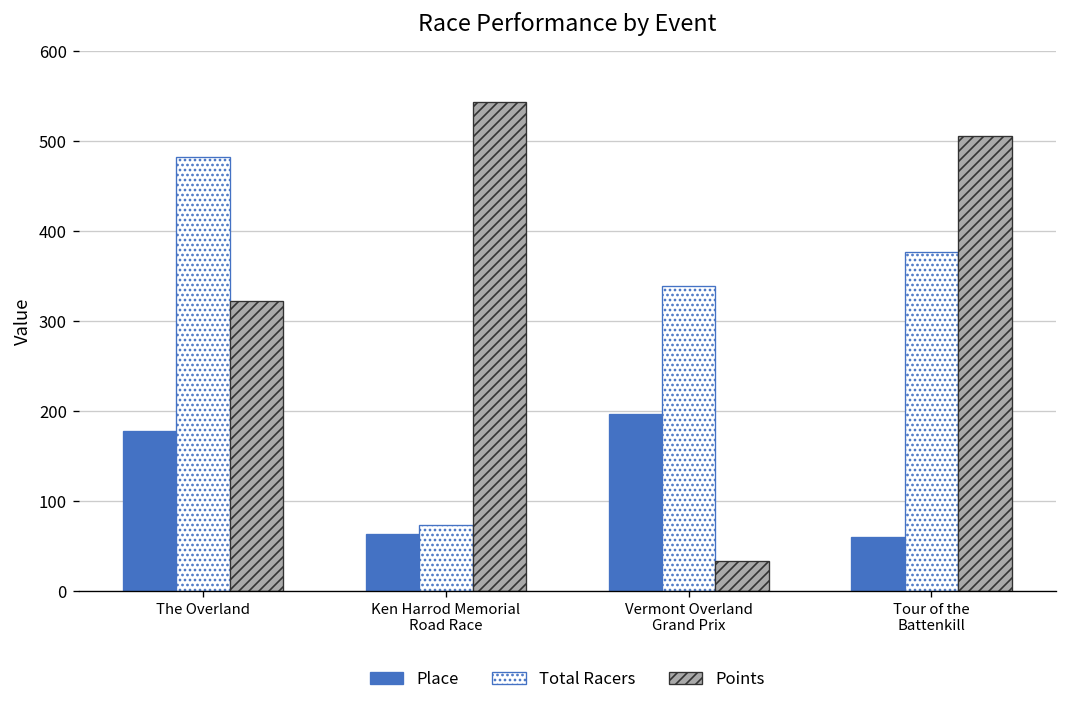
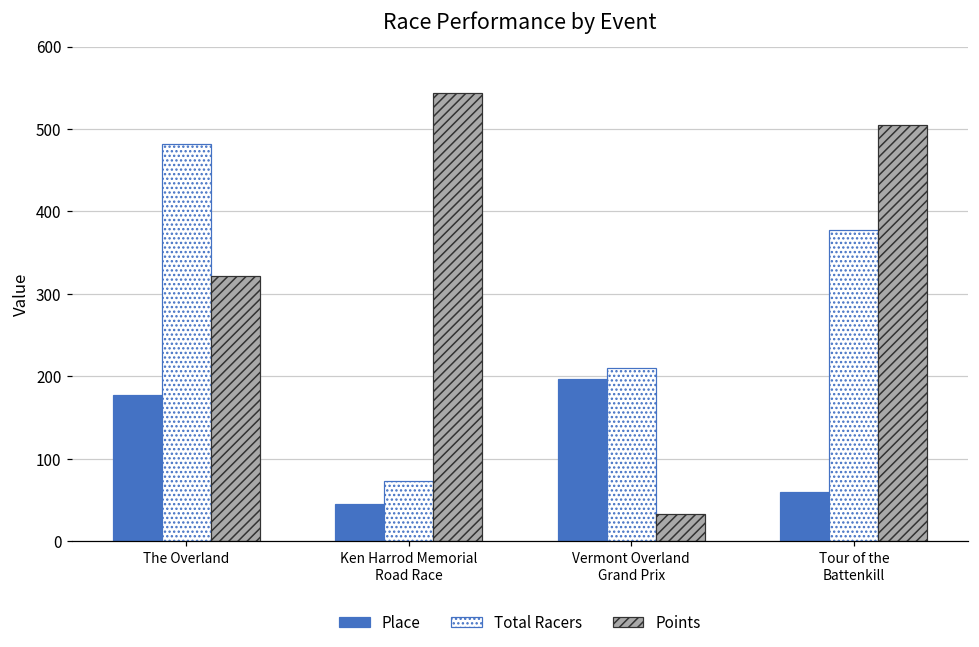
Place, Ken Harrod Memorial Road Race: 60 -> 50
Total Racers, Vermont Overland Grand Prix: 340 -> 210
